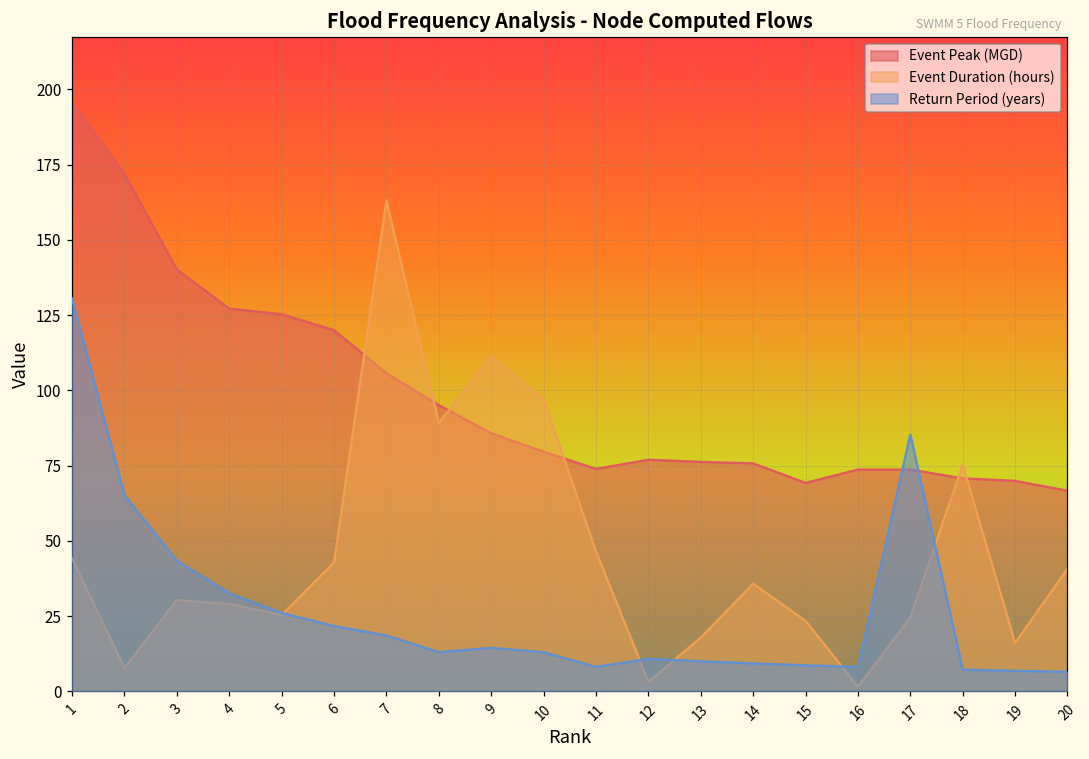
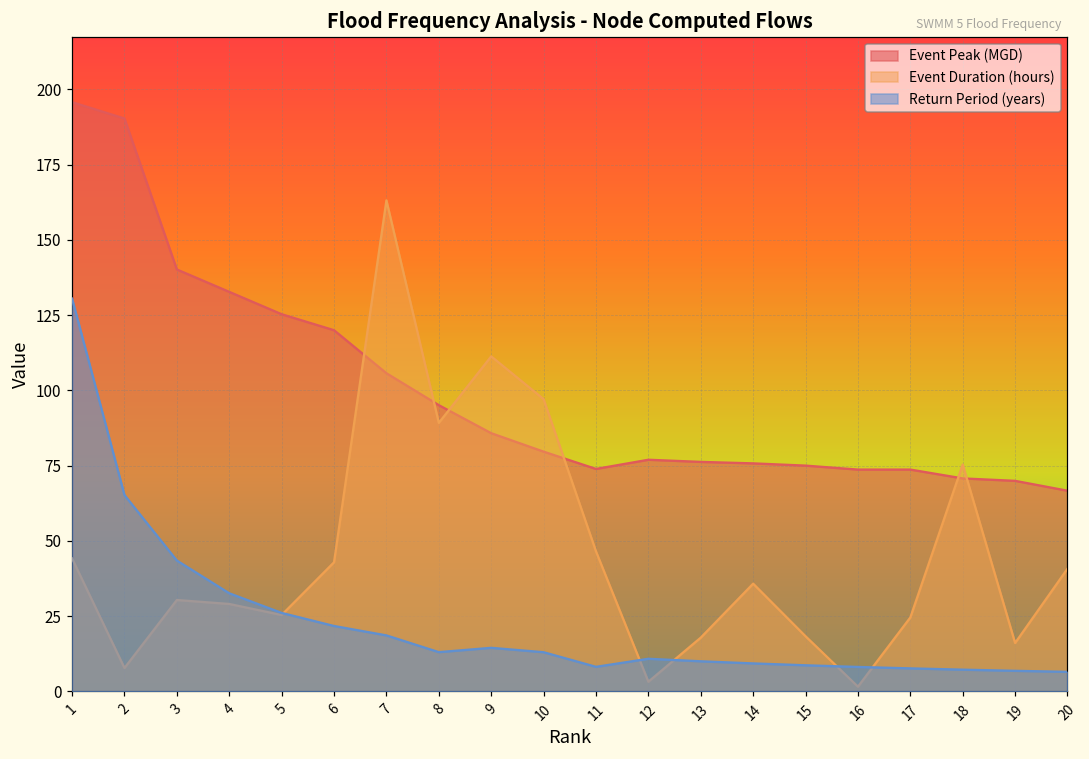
Event Peak (MGD), 2: 172 -> 190
Event Peak (MGD), 4: 127 -> 133
Event Peak (MGD), 15: 69 -> 75
Event Duration (hours), 15: 23 -> 18
Return Period (years), 17: 85 -> 8
